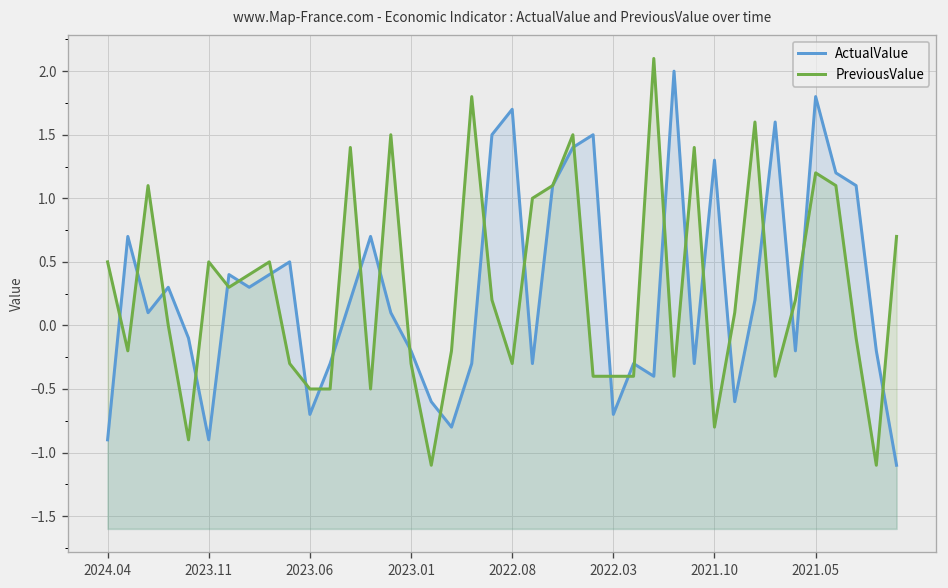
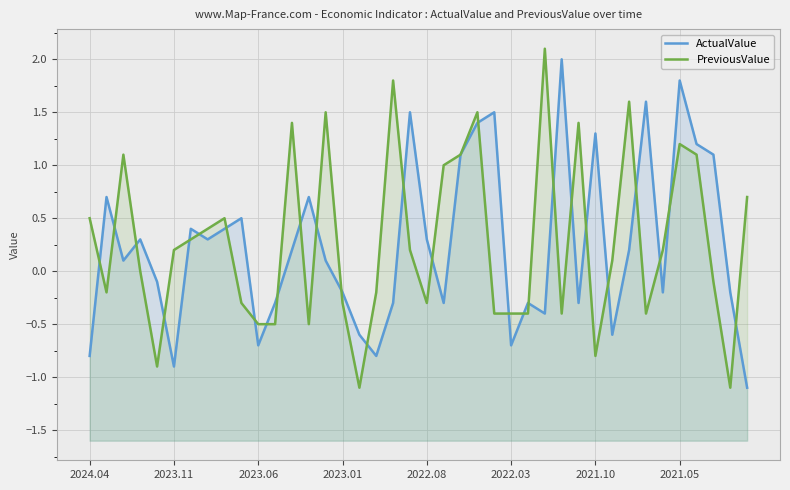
ActualValue, 2024.04: -0.9 -> -0.8
PreviousValue, 2023.11: 0.5 -> 0.2
ActualValue, 2022.08: 1.7 -> 0.3
